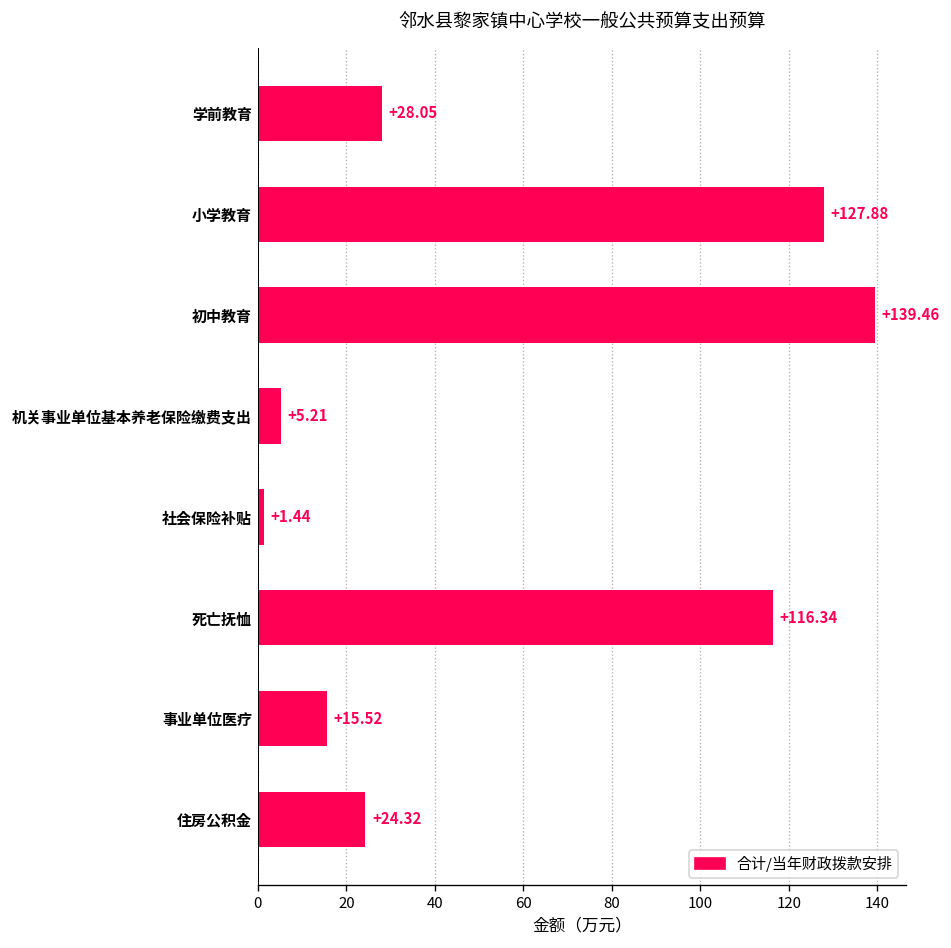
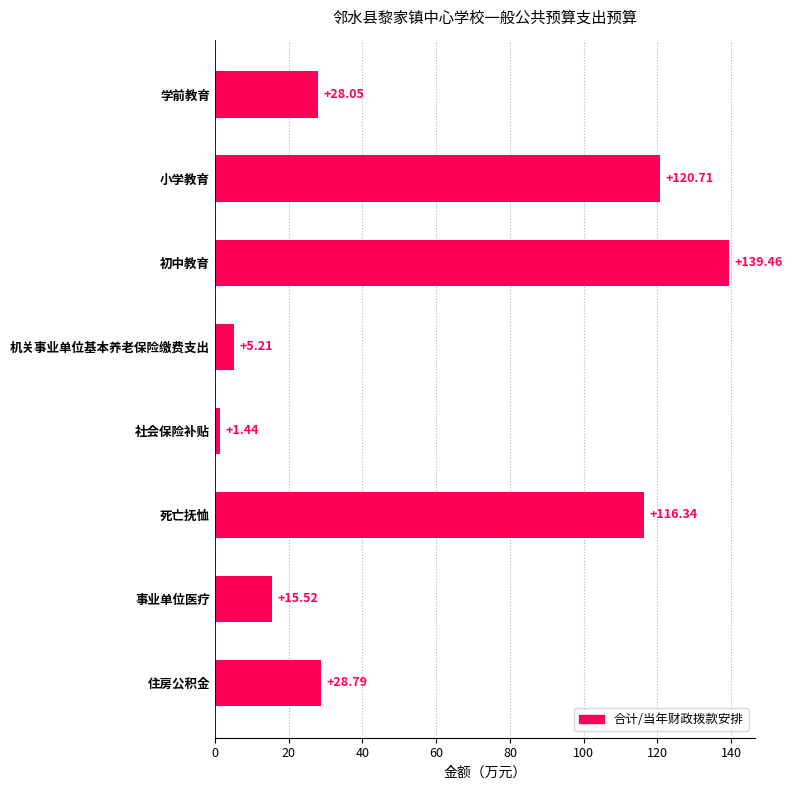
小学教育: +127.88 -> +120.71
住房公积金: +24.32 -> +28.79
